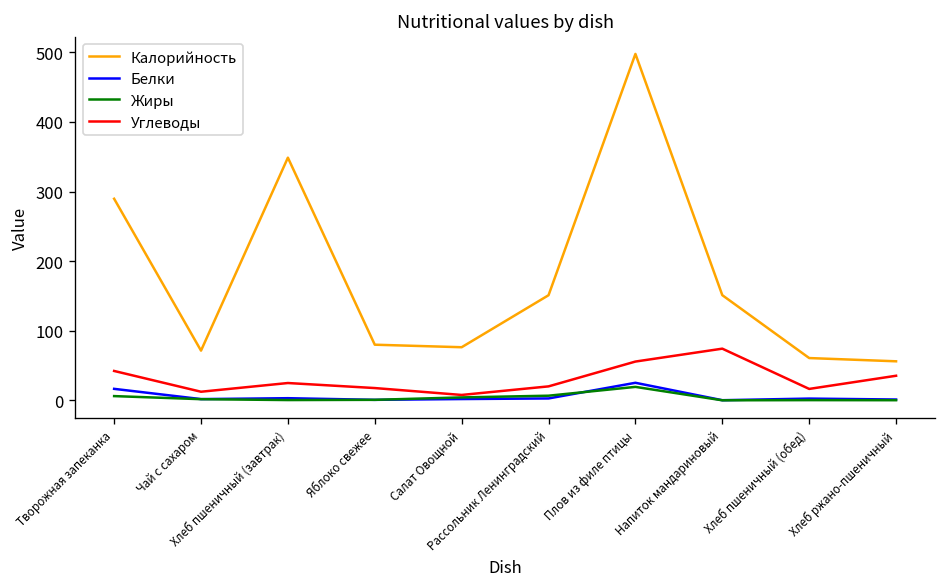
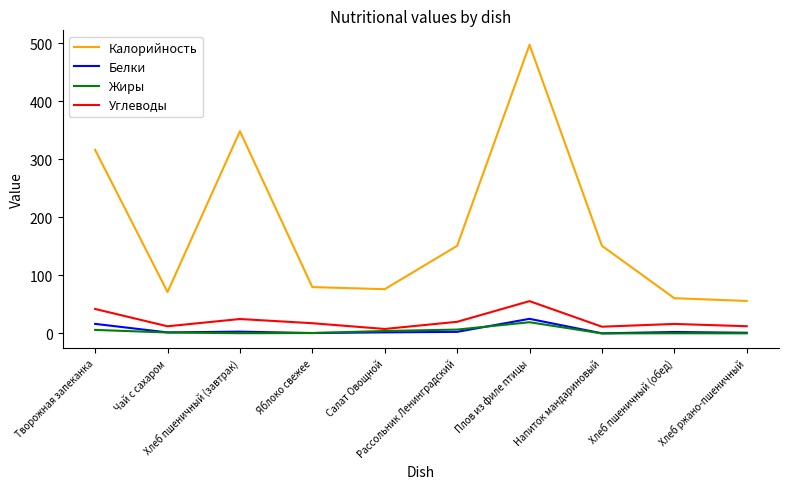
Калорийность, Творожная запеканка: 290 -> 320
Углеводы, Напиток мандариновый: 70 -> 10
Углеводы, Хлеб ржано-пшеничный: 40 -> 10
